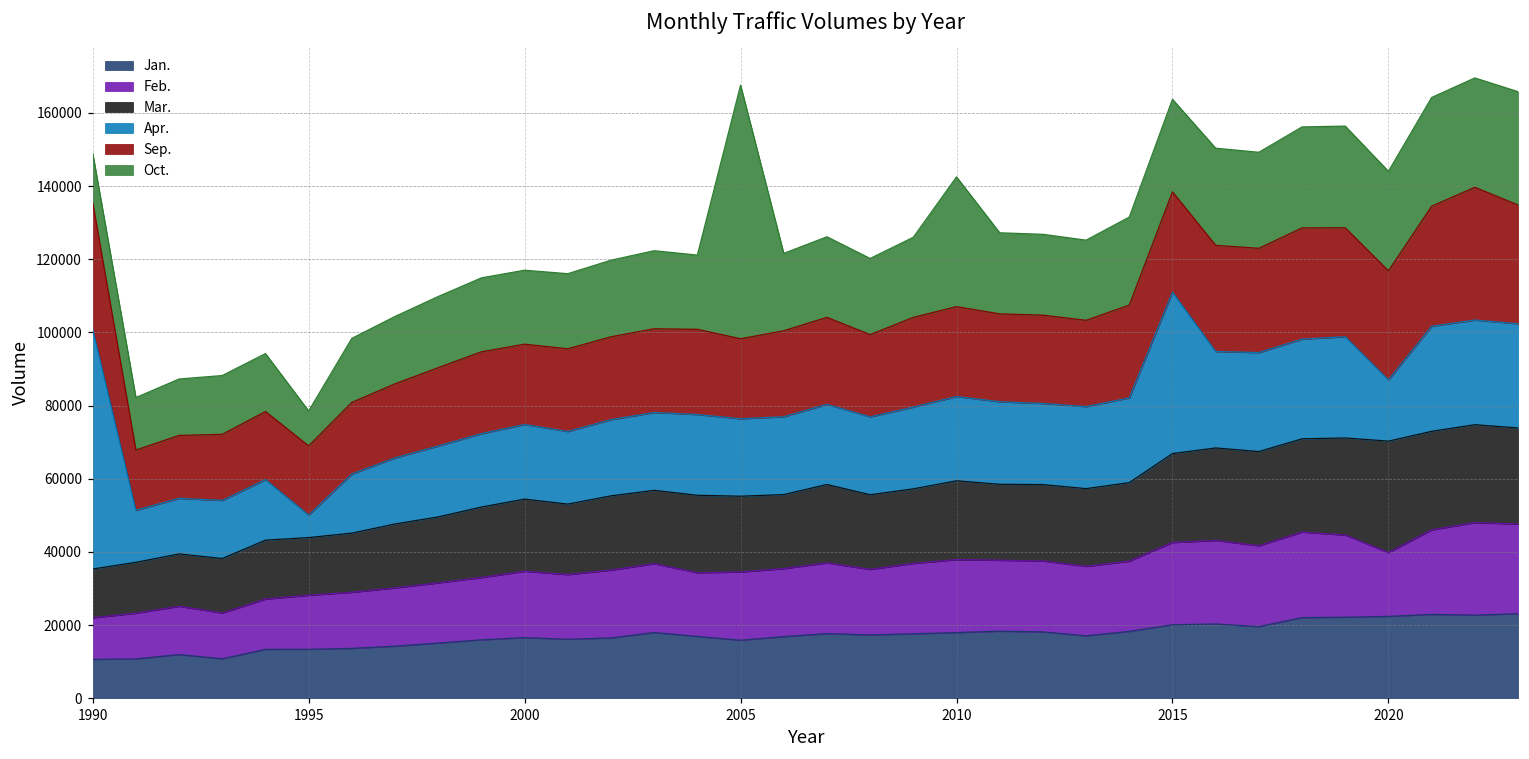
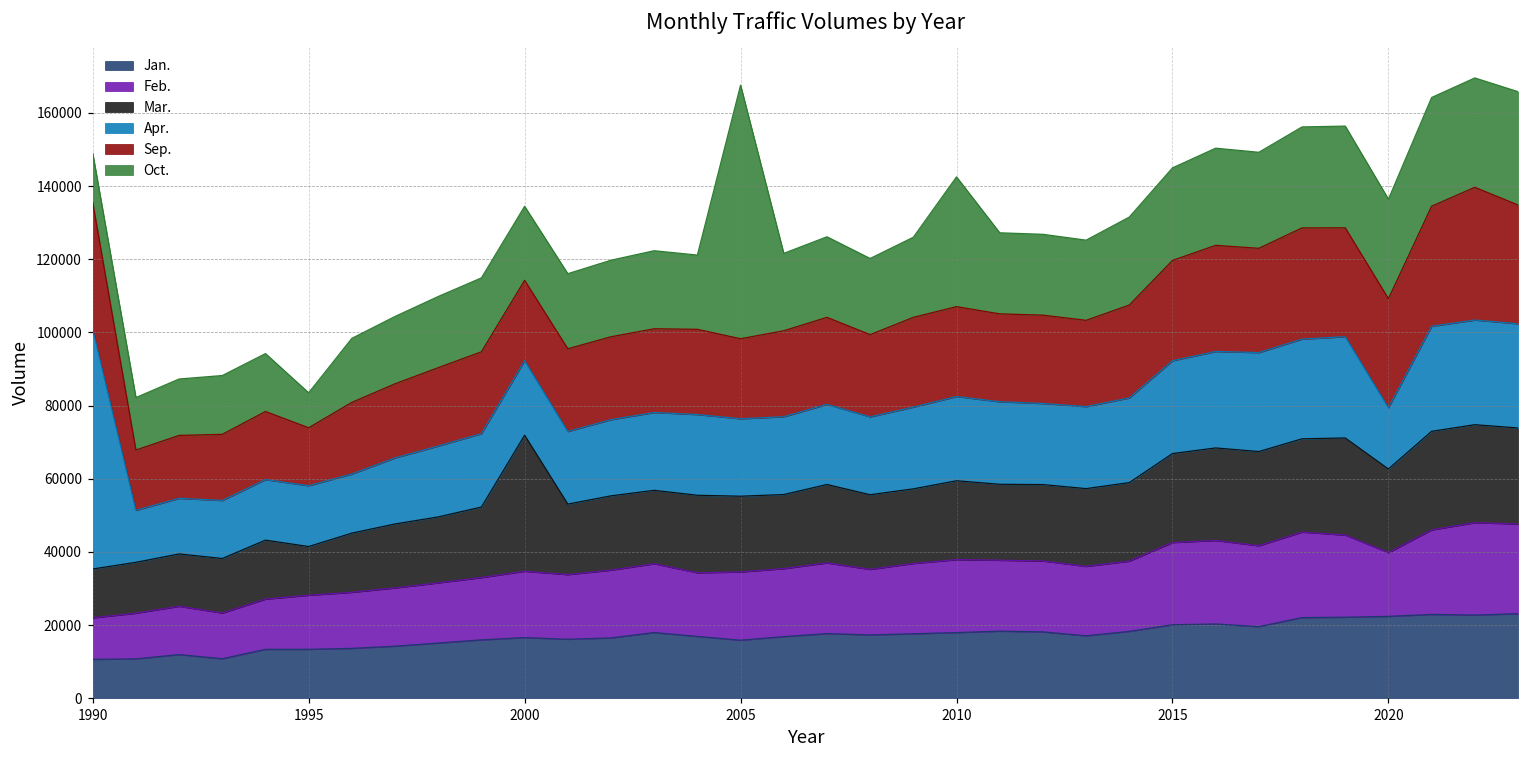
Mar., 1995: 16000 -> 13000
Apr., 1995: 6000 -> 17000
Sep., 1995: 19000 -> 16000
Mar., 2000: 20000 -> 37000
Apr., 2015: 44000 -> 25000
Mar., 2020: 30000 -> 23000
